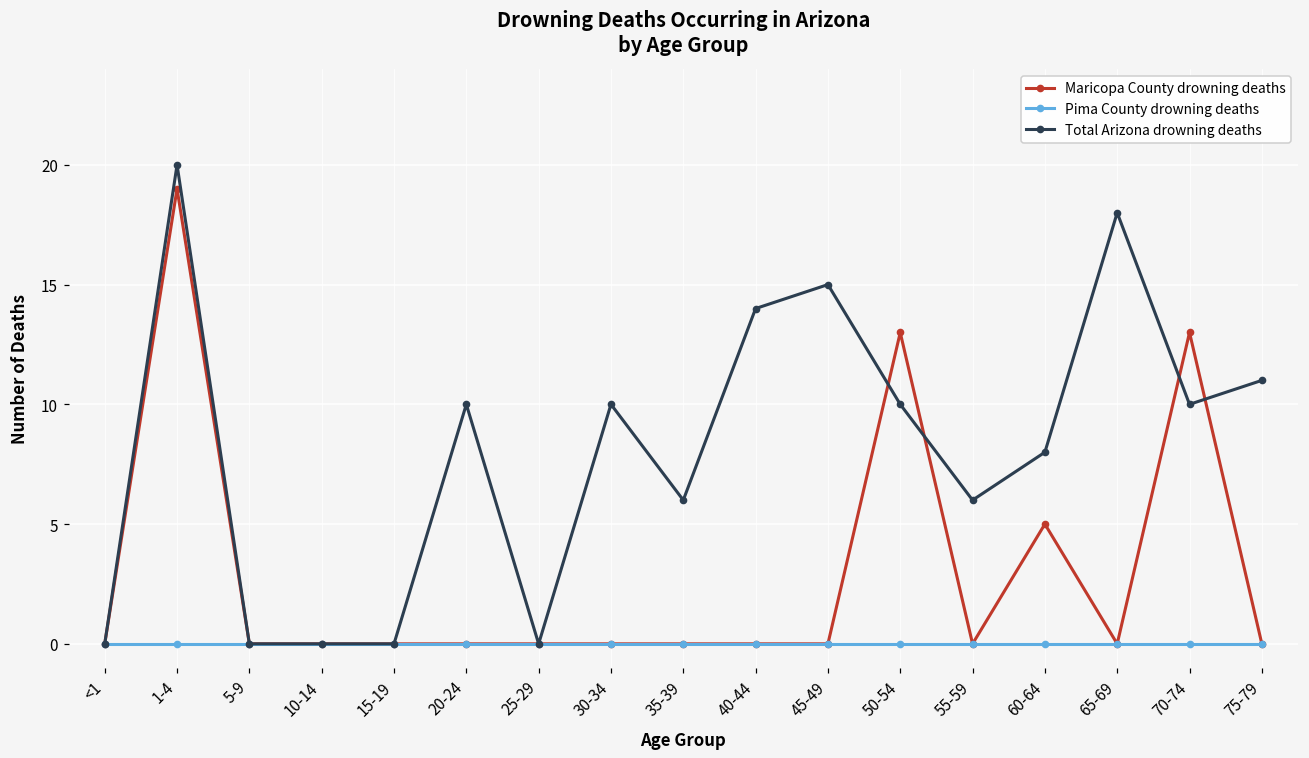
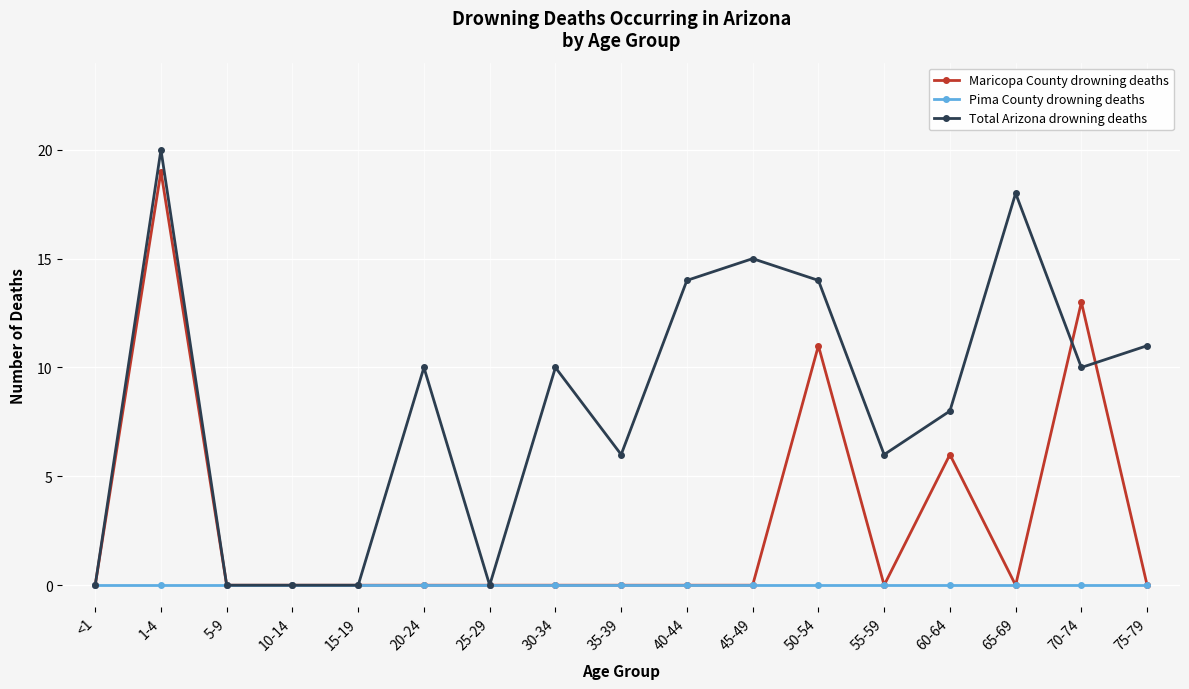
Maricopa County drowning deaths, 50-54: 13 -> 11
Total Arizona drowning deaths, 50-54: 10 -> 14
Maricopa County drowning deaths, 60-64: 5 -> 6
